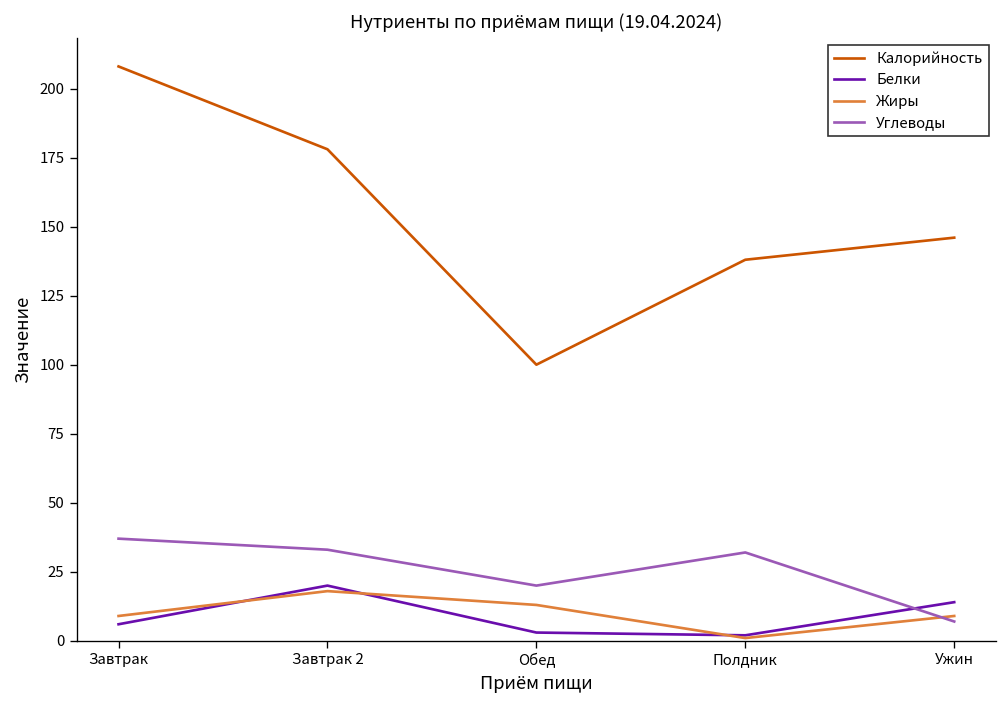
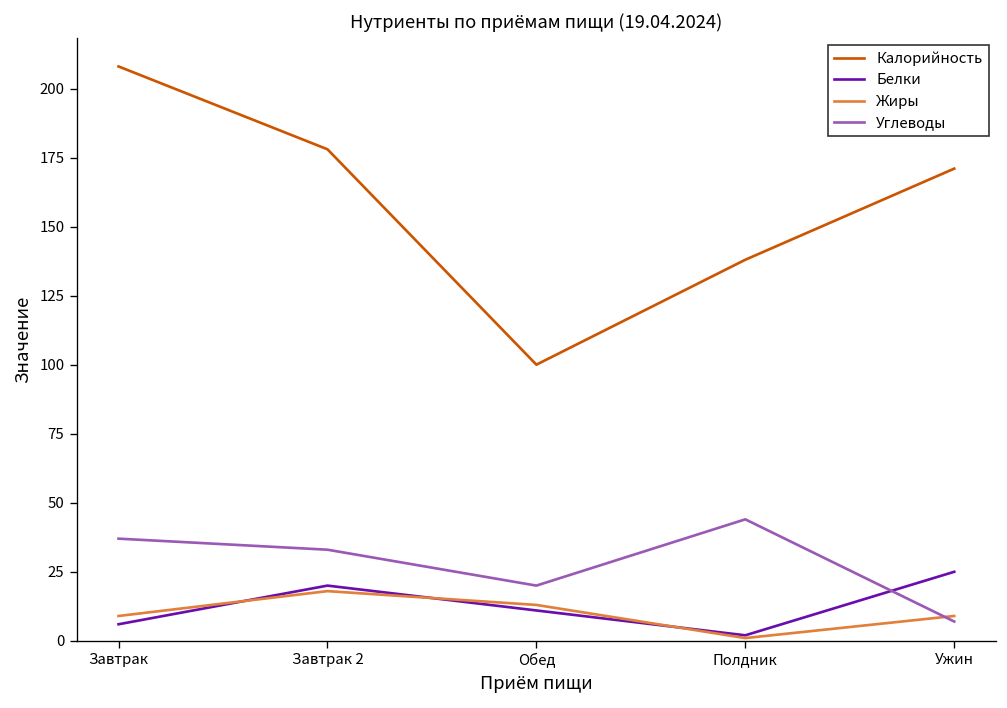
Белки, Обед: 3 -> 11
Углеводы, Полдник: 32 -> 44
Калорийность, Ужин: 146 -> 171
Белки, Ужин: 14 -> 25
